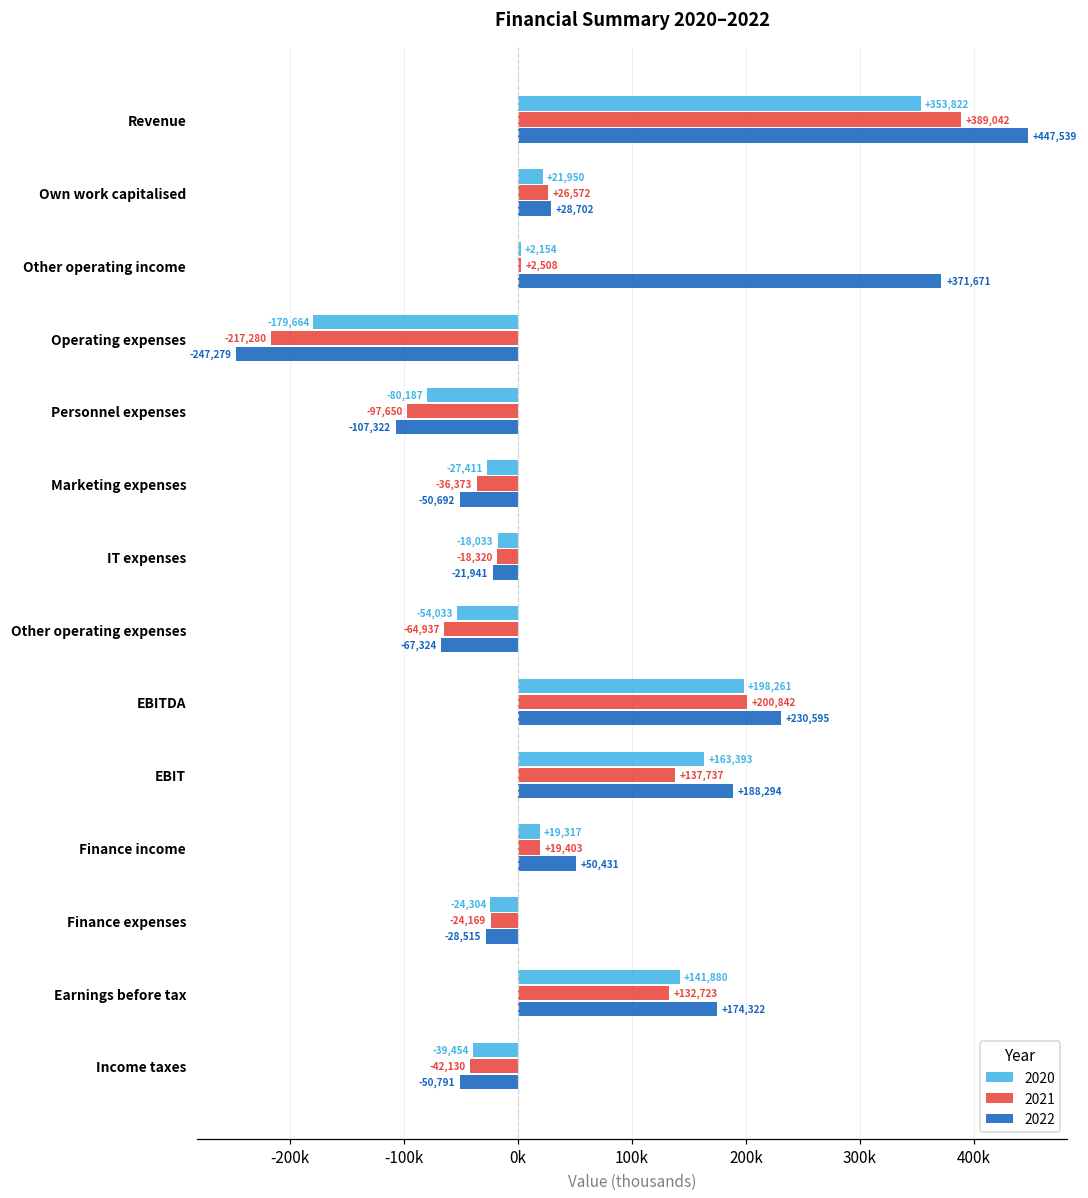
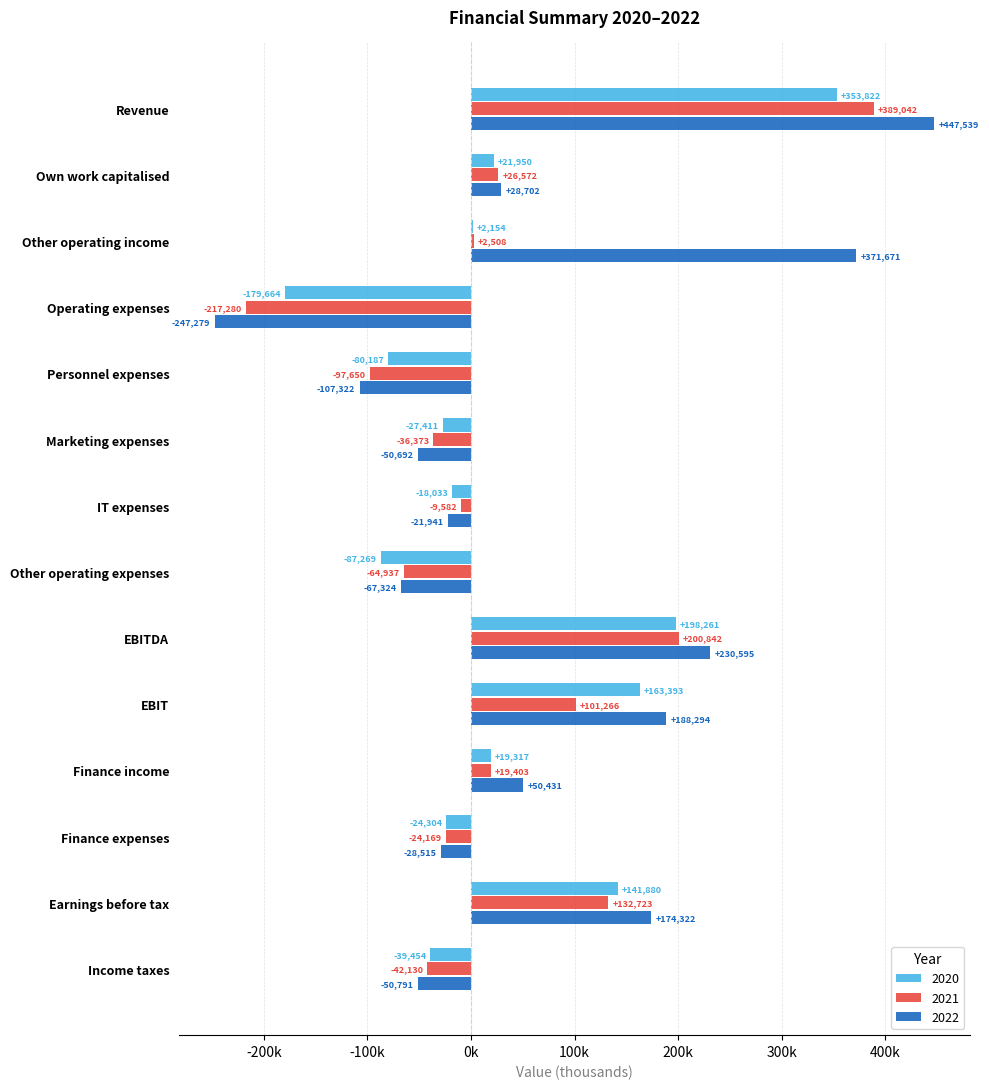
2021, IT expenses: -18,320 -> -9,582
2020, Other operating expenses: -54,033 -> -87,269
2021, EBIT: +137,737 -> +101,266
